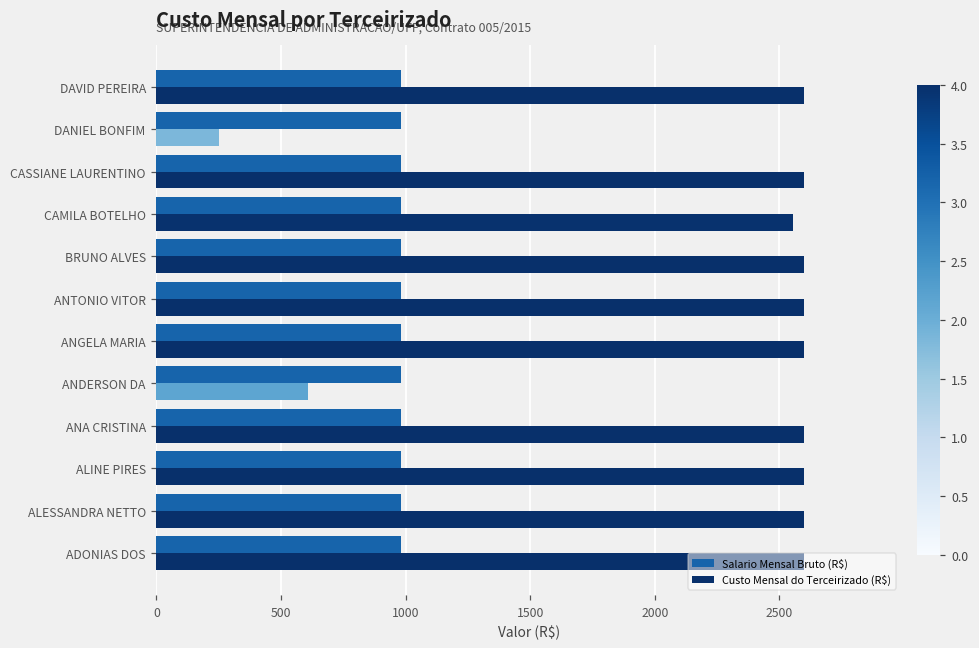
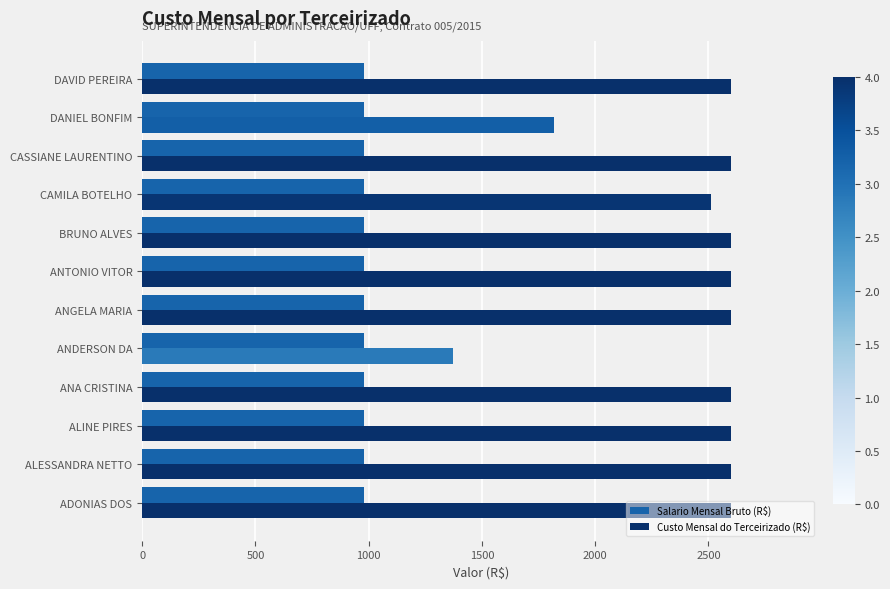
Custo Mensal do Terceirizado (R$), DANIEL BONFIM: 250 -> 1820
Custo Mensal do Terceirizado (R$), CAMILA BOTELHO: 2550 -> 2510
Custo Mensal do Terceirizado (R$), ANDERSON DA: 610 -> 1370
